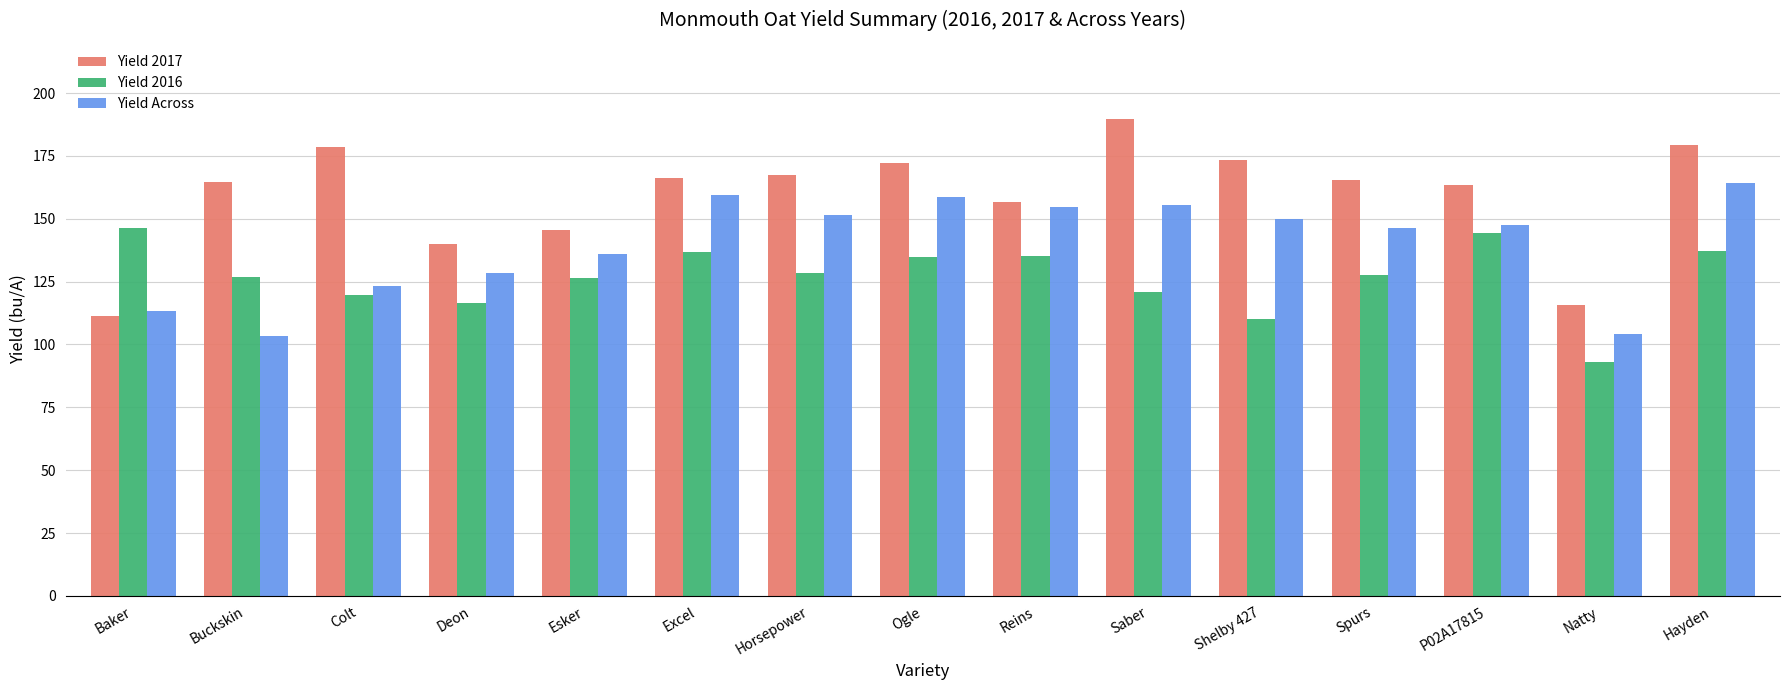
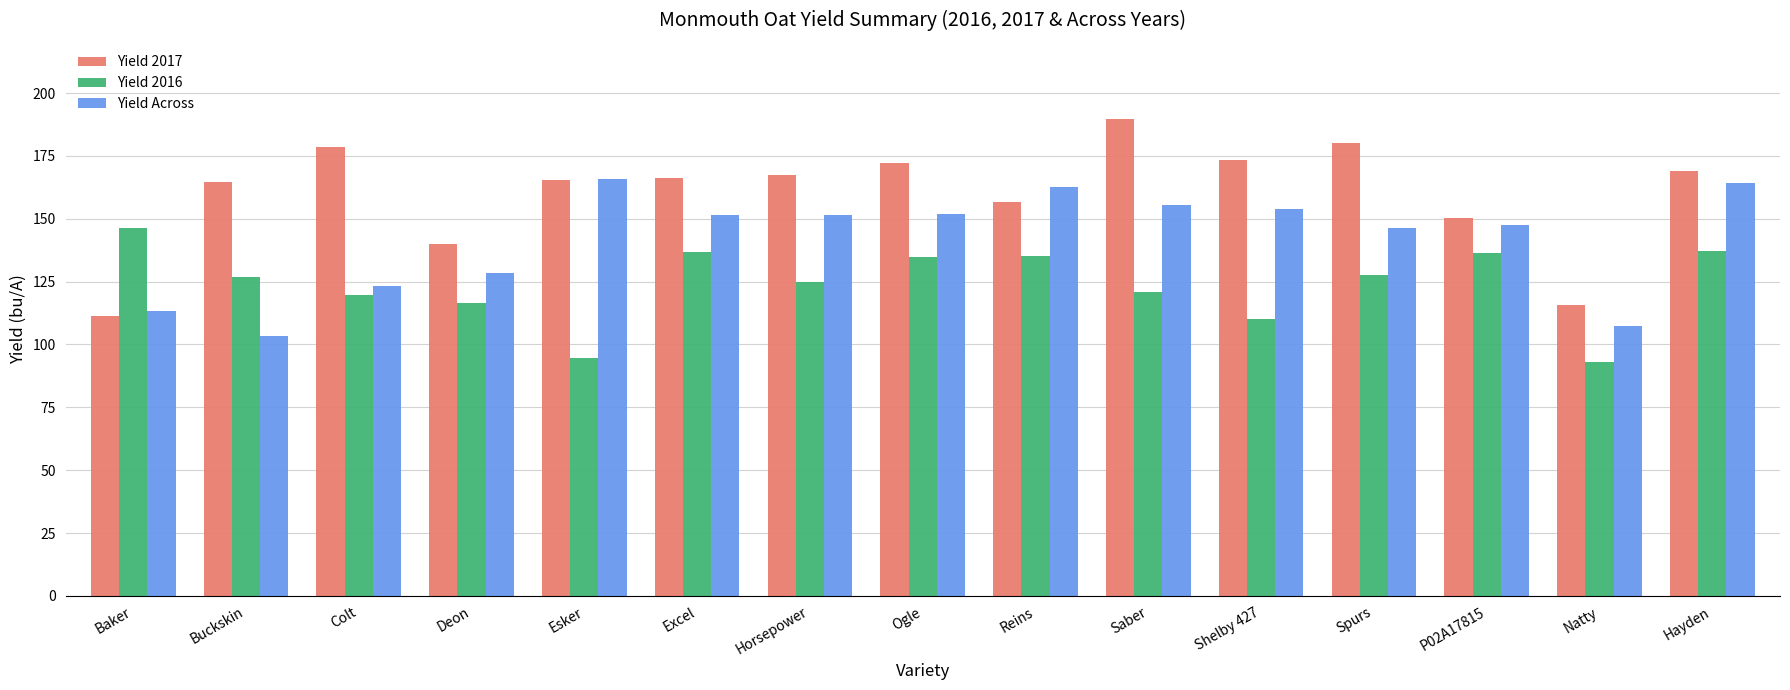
Yield 2017, Esker: 146 -> 165
Yield 2016, Esker: 126 -> 95
Yield Across, Esker: 136 -> 166
Yield Across, Excel: 160 -> 151
Yield 2016, Horsepower: 129 -> 125
Yield Across, Ogle: 159 -> 152
Yield Across, Reins: 155 -> 163
Yield Across, Shelby 427: 150 -> 154
Yield 2017, Spurs: 165 -> 180
Yield 2017, P02A17815: 163 -> 150
Yield 2016, P02A17815: 145 -> 136
Yield Across, Natty: 104 -> 107
Yield 2017, Hayden: 179 -> 169
